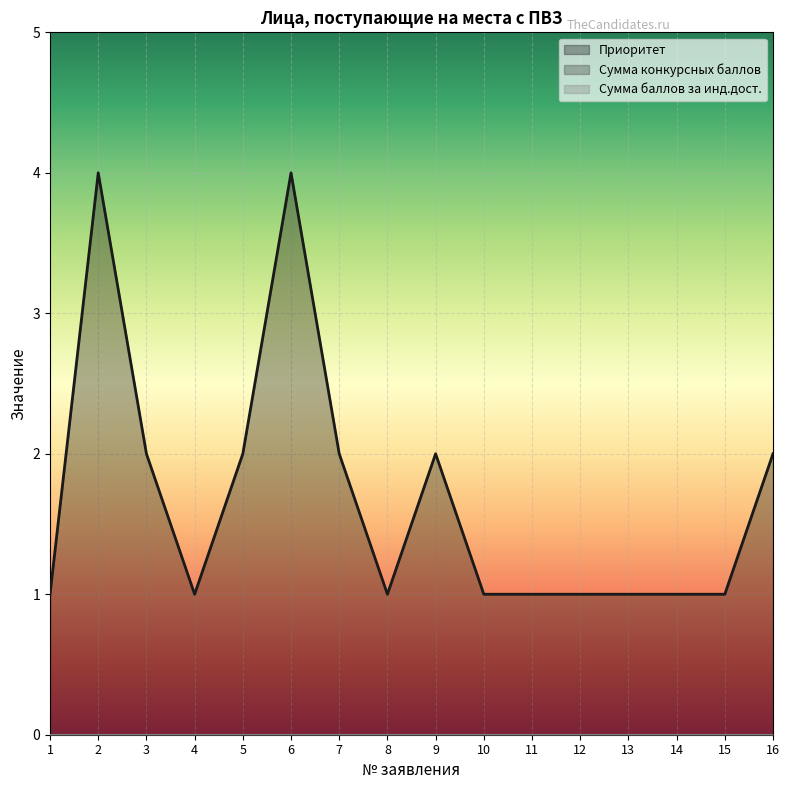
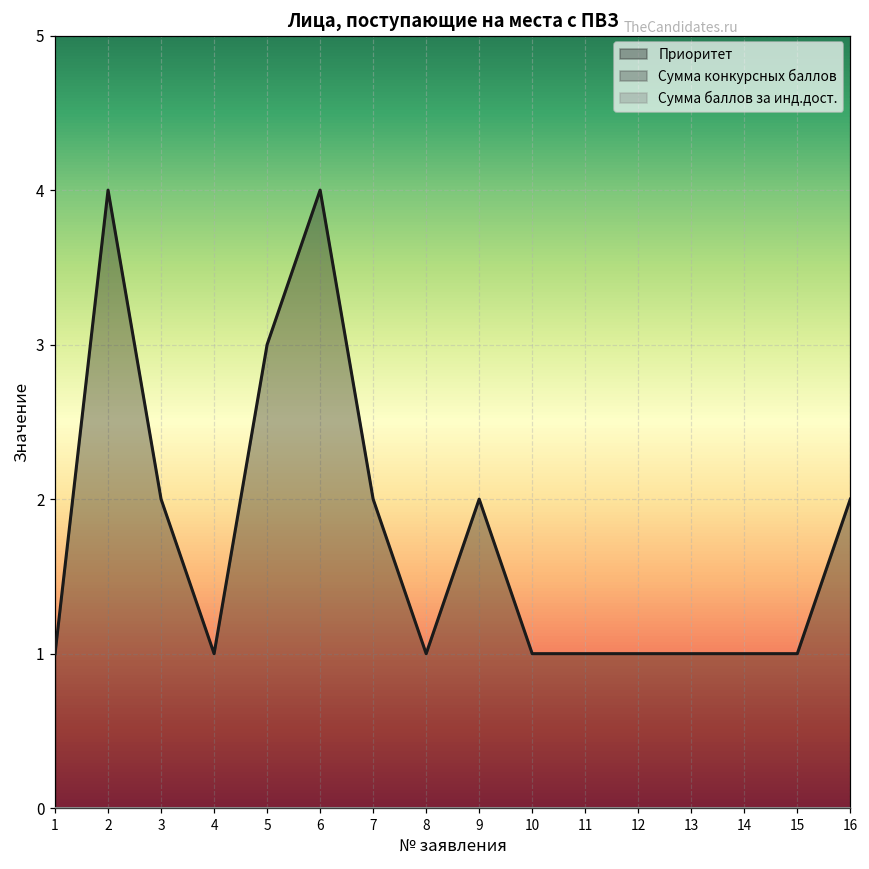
Приоритет, 5: 2 -> 3
